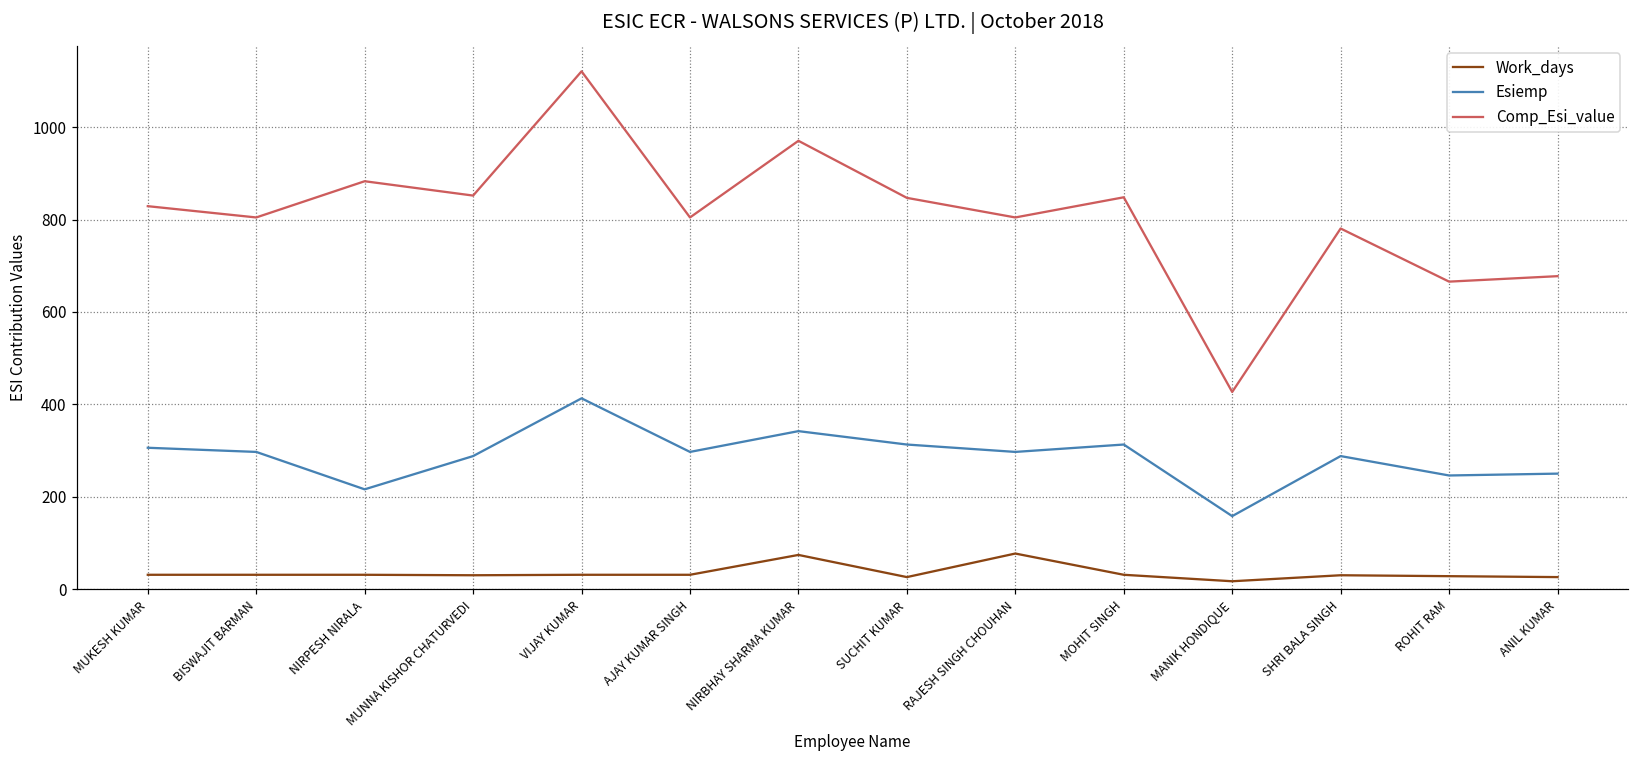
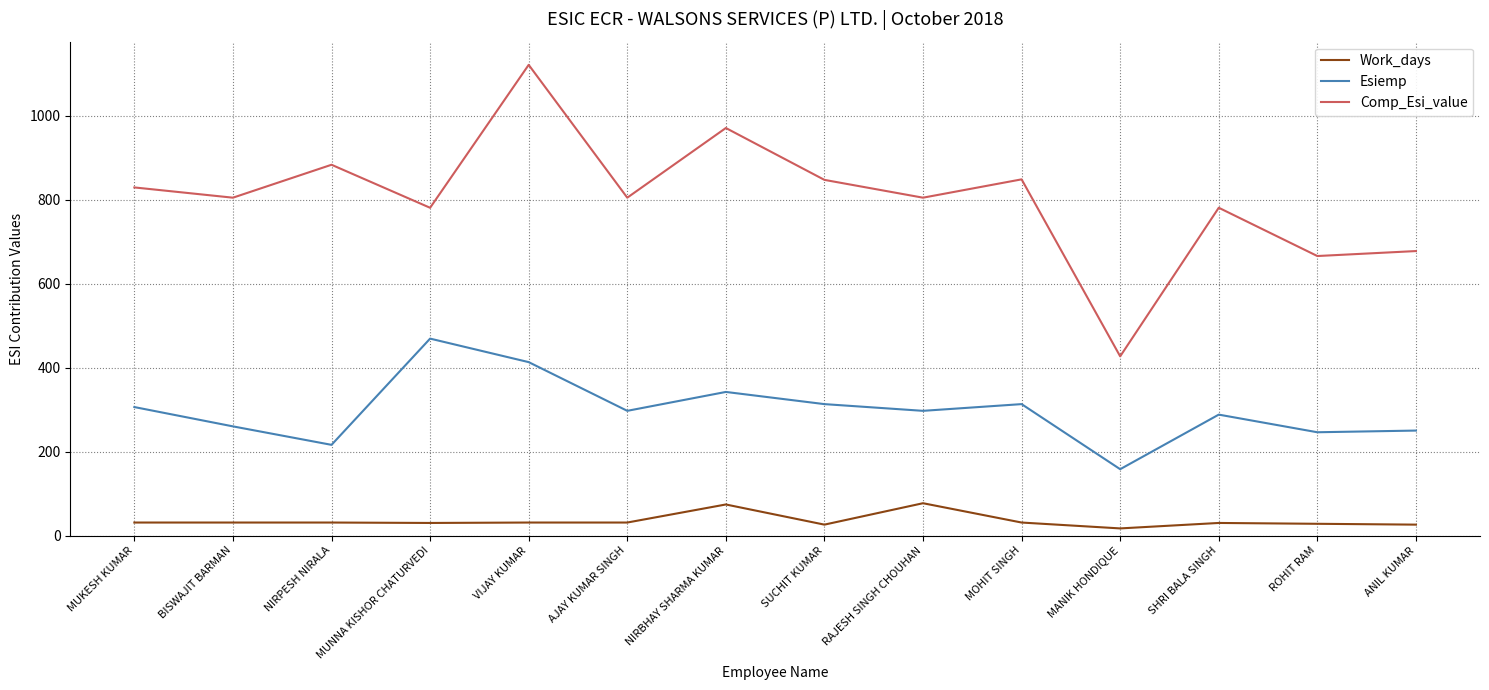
Esiemp, BISWAJIT BARMAN: 300 -> 260
Esiemp, MUNNA KISHOR CHATURVEDI: 290 -> 470
Comp_Esi_value, MUNNA KISHOR CHATURVEDI: 850 -> 780
